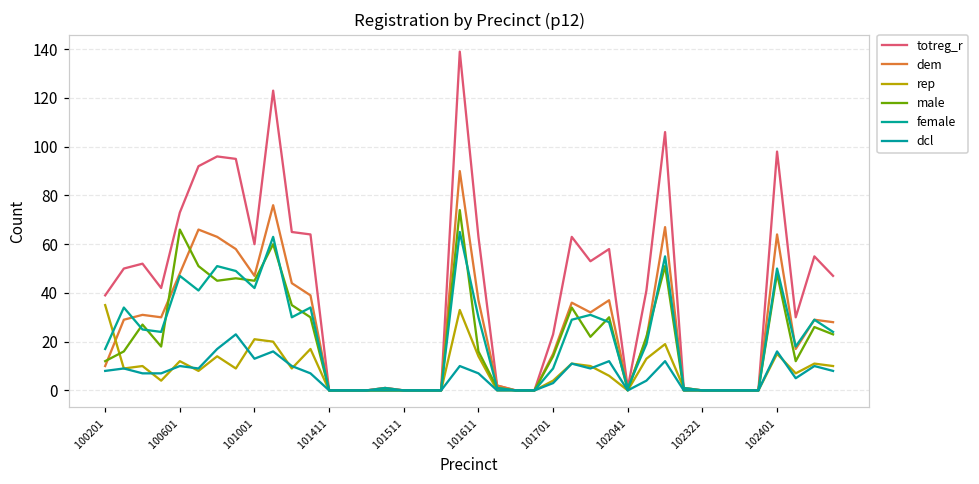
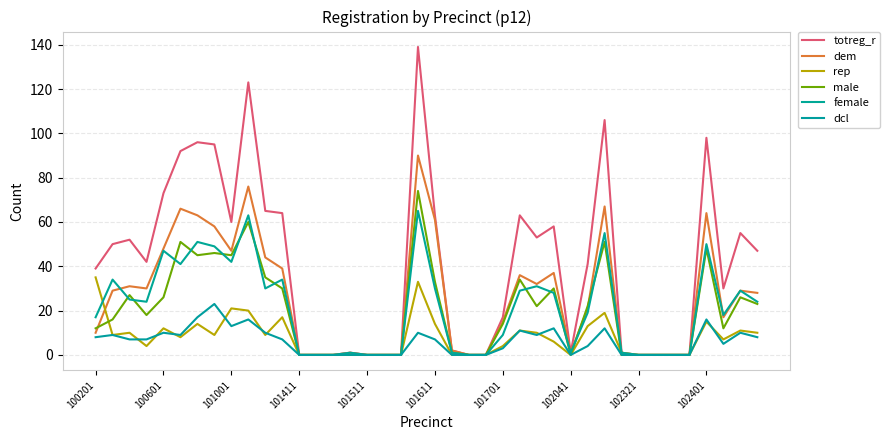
male, 100601: 66 -> 26
dem, 101611: 37 -> 61
male, 101611: 16 -> 33
totreg_r, 101701: 23 -> 17
